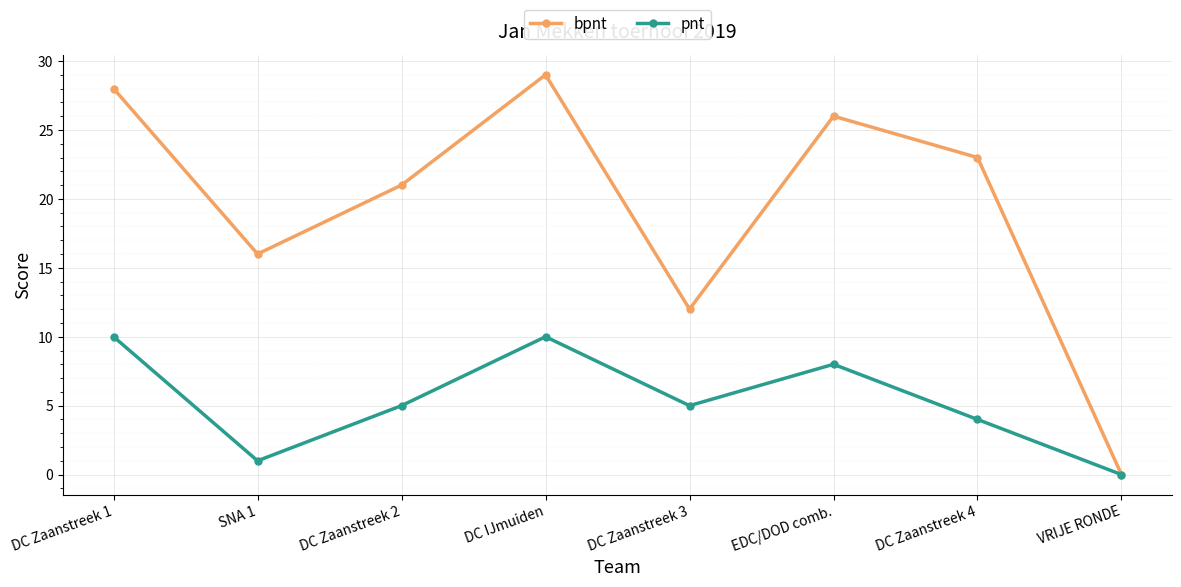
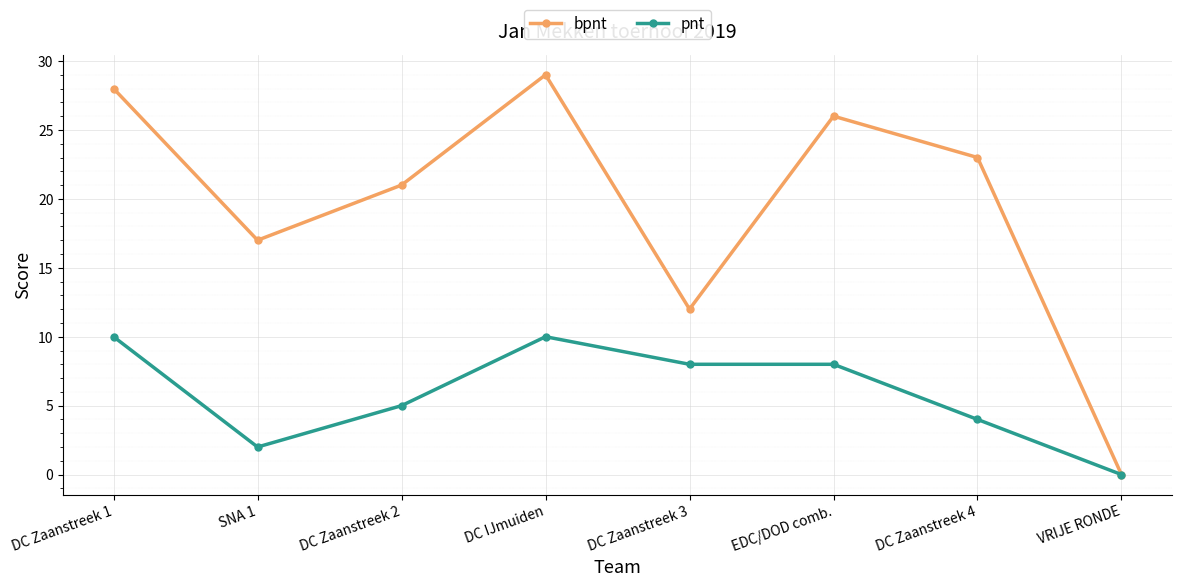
bpnt, SNA 1: 16 -> 17
pnt, SNA 1: 1 -> 2
pnt, DC Zaanstreek 3: 5 -> 8
